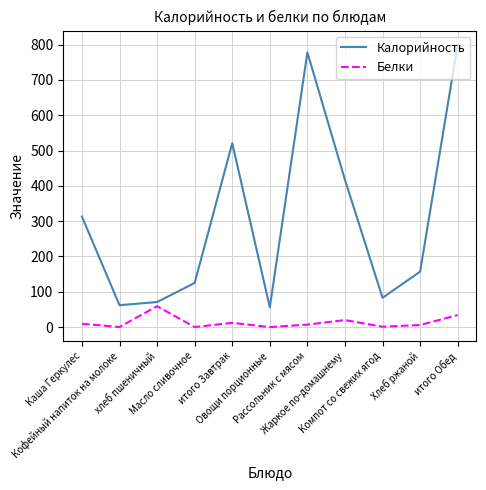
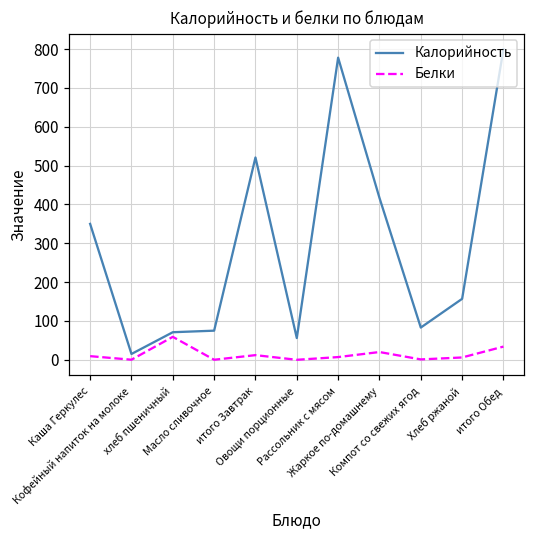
Калорийность, Каша Геркулес: 310 -> 350
Калорийность, Кофейный напиток на молоке: 60 -> 20
Калорийность, Масло сливочное: 130 -> 80
